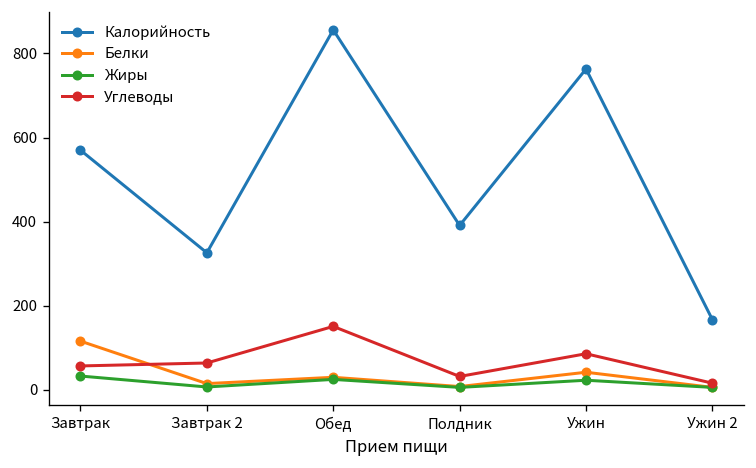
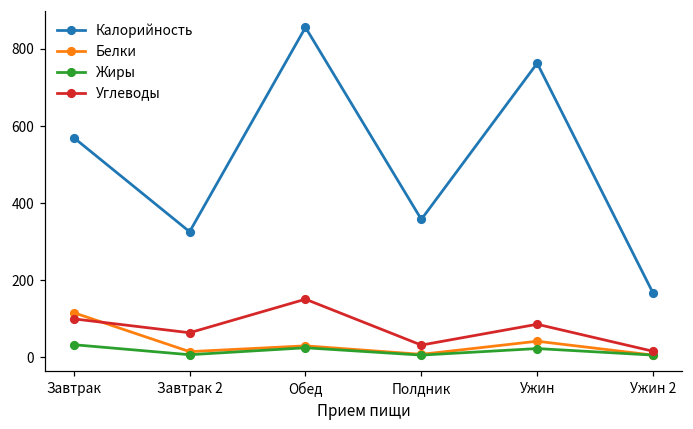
Углеводы, Завтрак: 60 -> 100
Калорийность, Полдник: 390 -> 360
